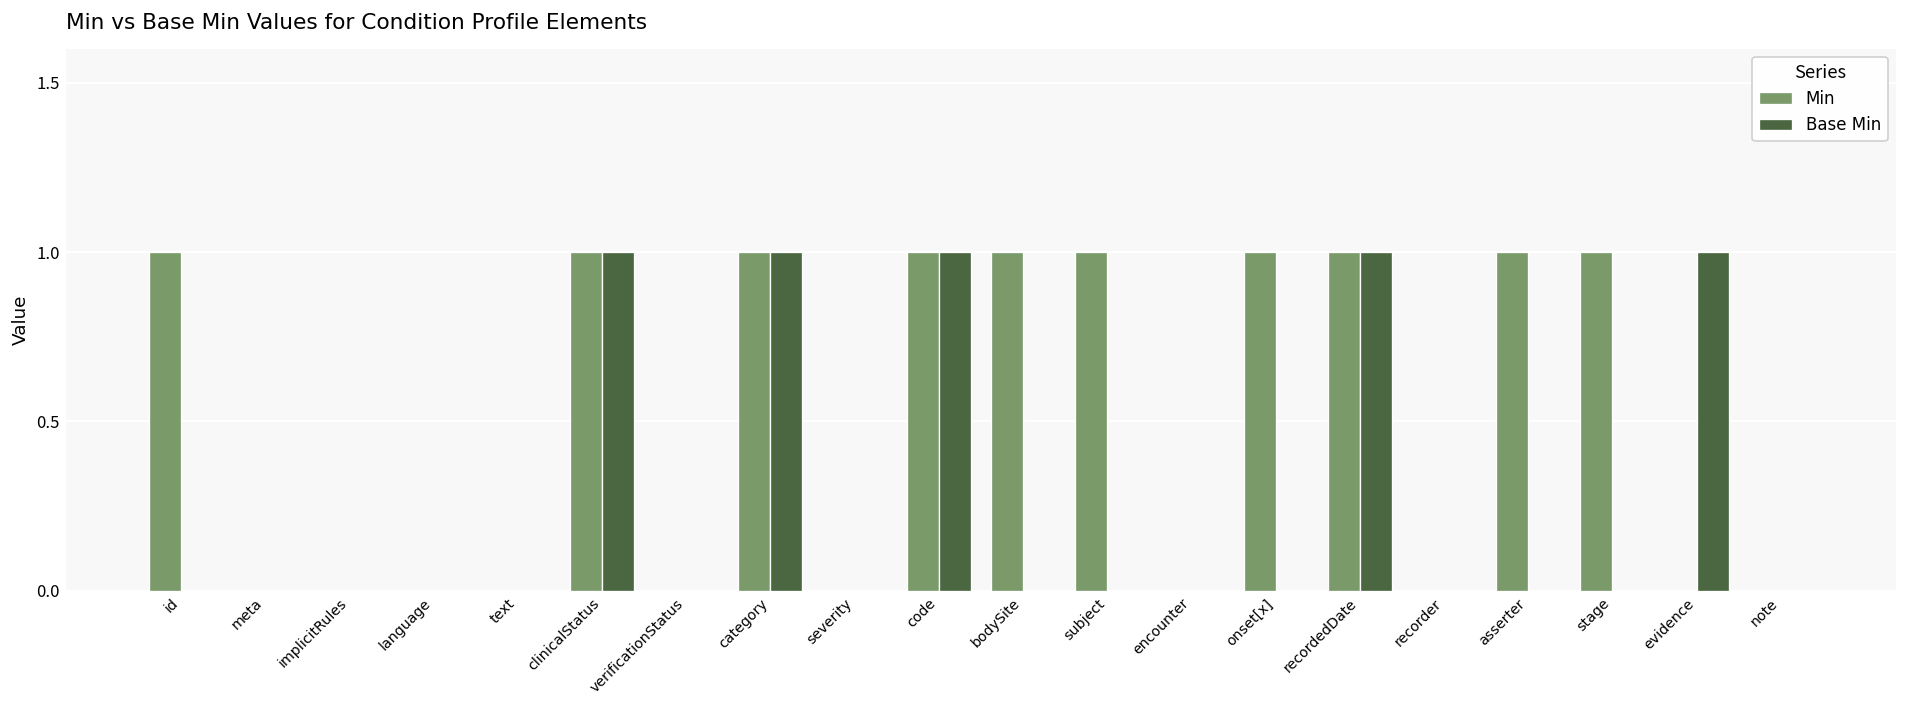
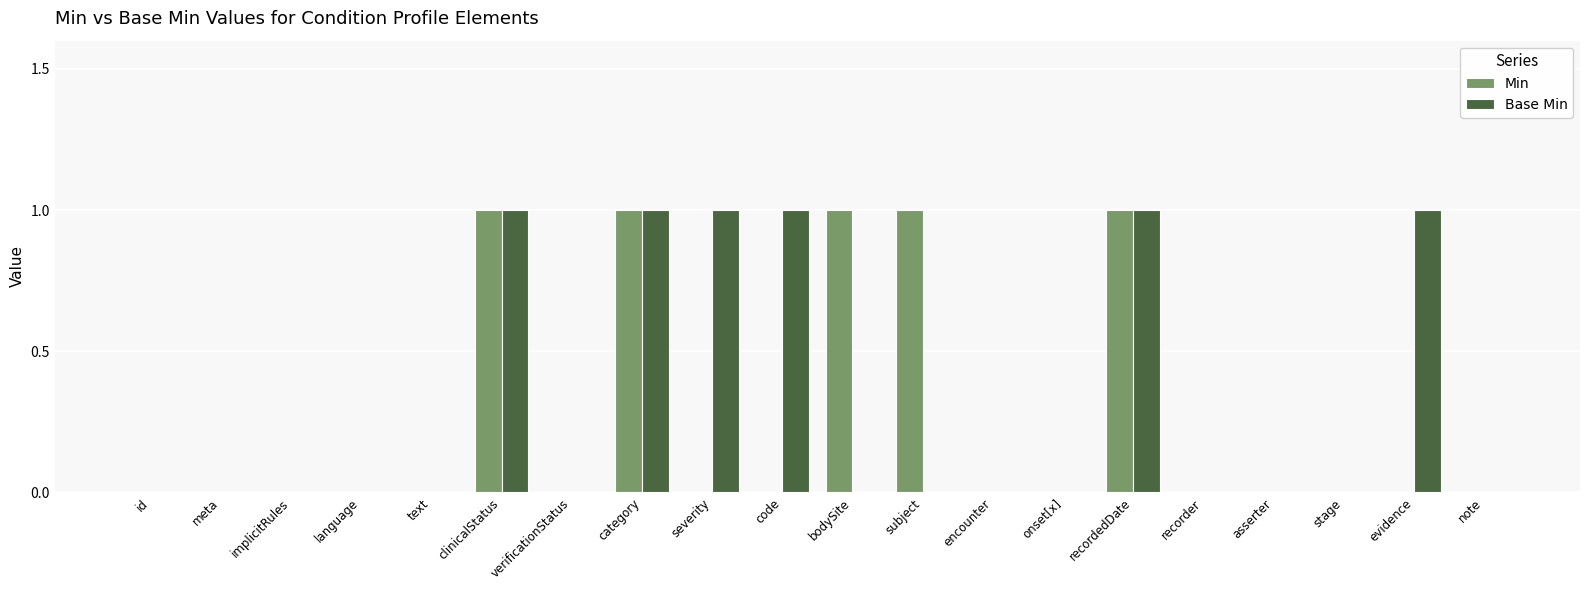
Min, id: 1 -> 0
Base Min, severity: 0 -> 1
Min, code: 1 -> 0
Min, onset[x]: 1 -> 0
Min, asserter: 1 -> 0
Min, stage: 1 -> 0
